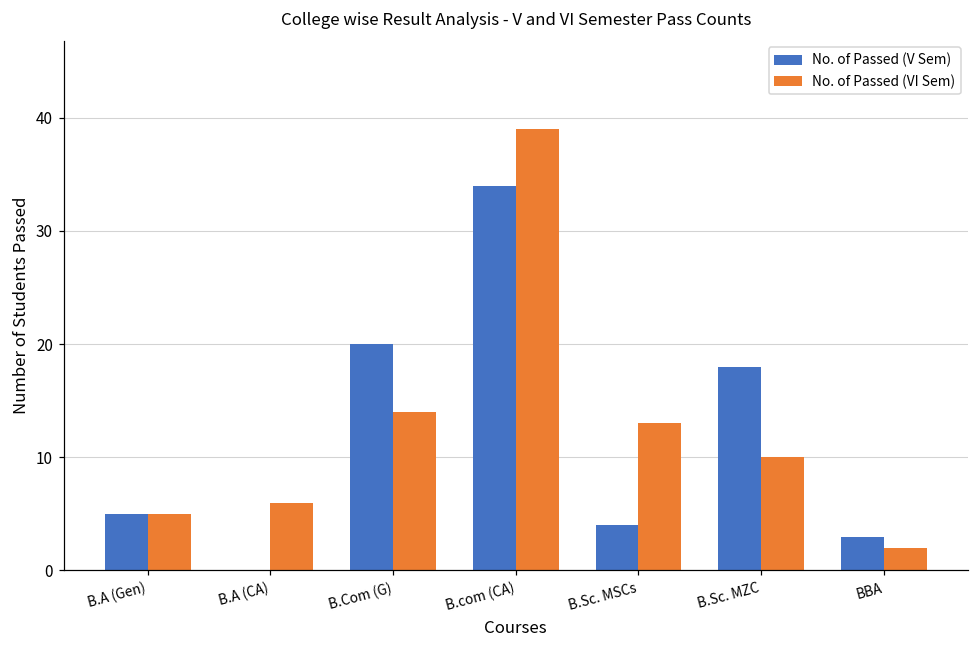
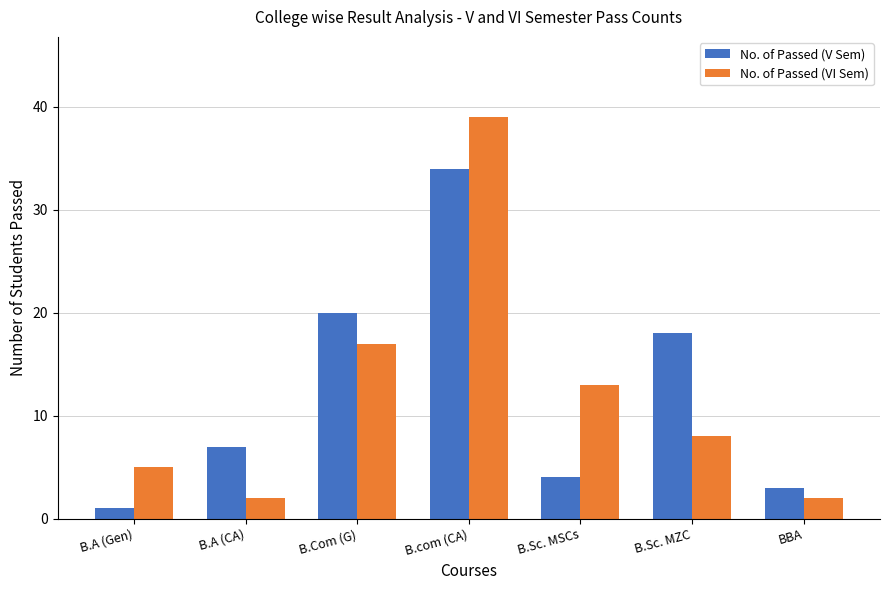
No. of Passed (V Sem), B.A (Gen): 5 -> 1
No. of Passed (V Sem), B.A (CA): 0 -> 7
No. of Passed (VI Sem), B.A (CA): 6 -> 2
No. of Passed (VI Sem), B.Com (G): 14 -> 17
No. of Passed (VI Sem), B.Sc. MZC: 10 -> 8
